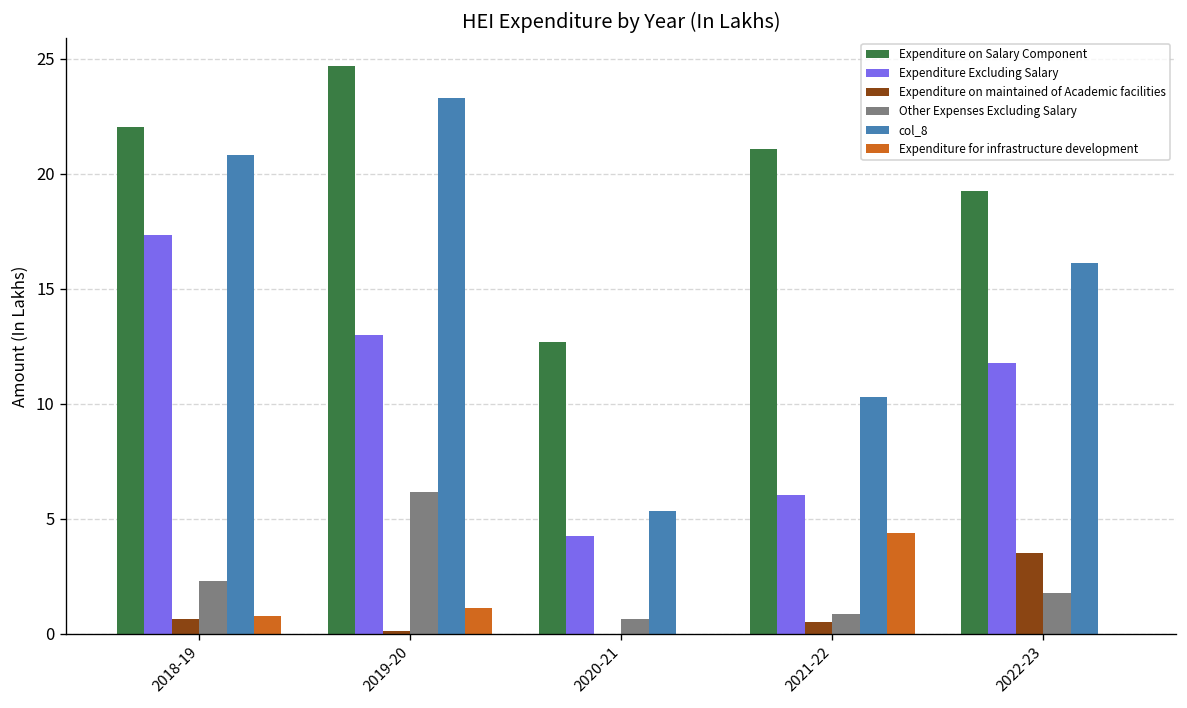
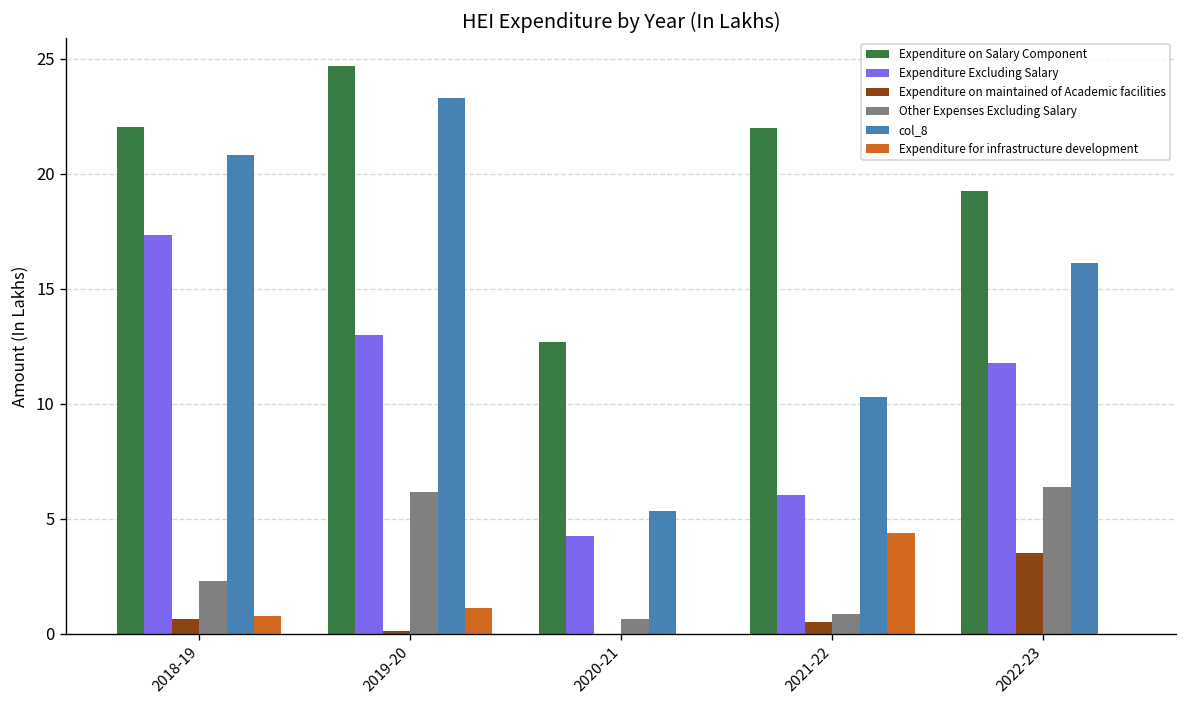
Expenditure on Salary Component, 2021-22: 21.1 -> 22.0
Other Expenses Excluding Salary, 2022-23: 1.8 -> 6.4
